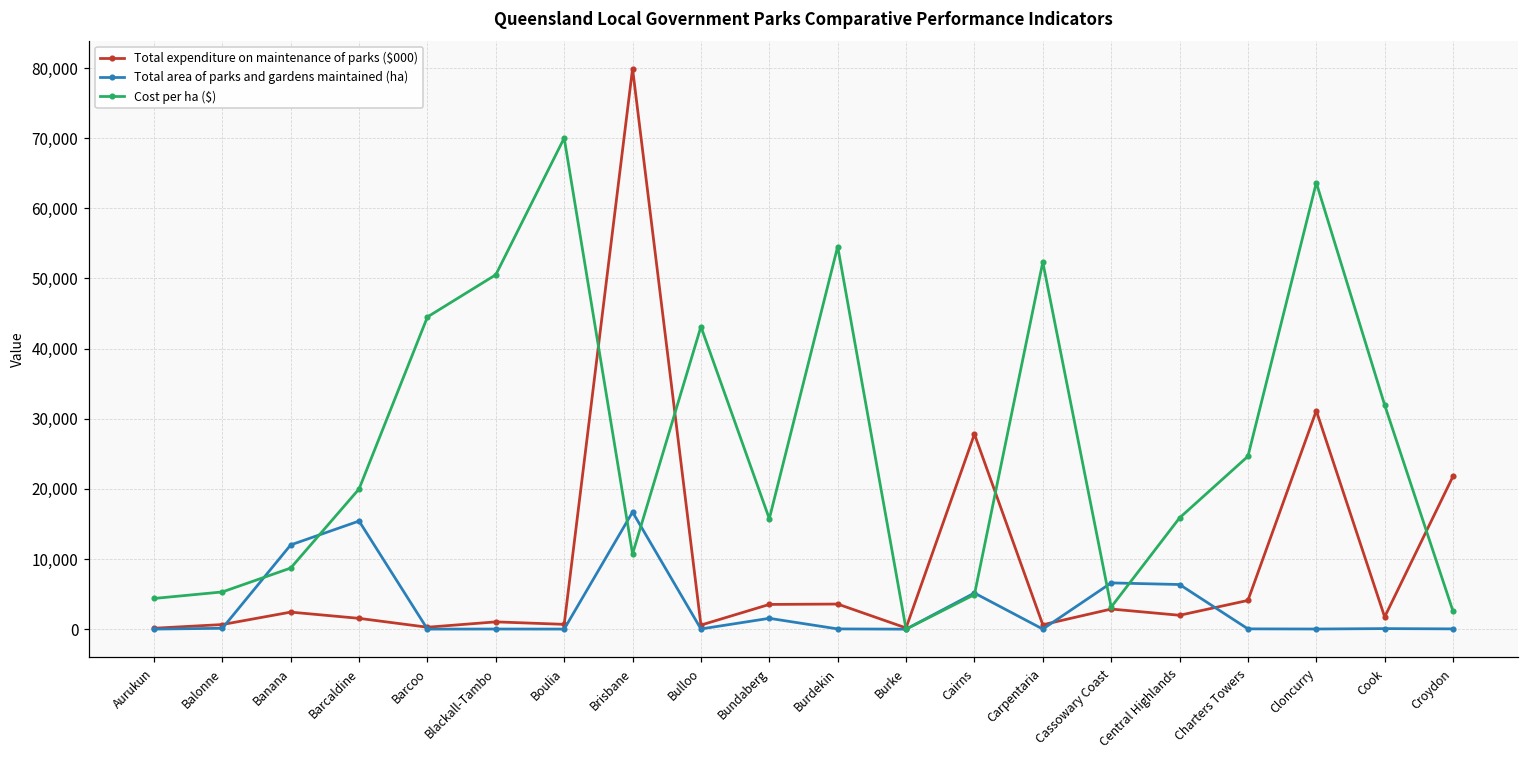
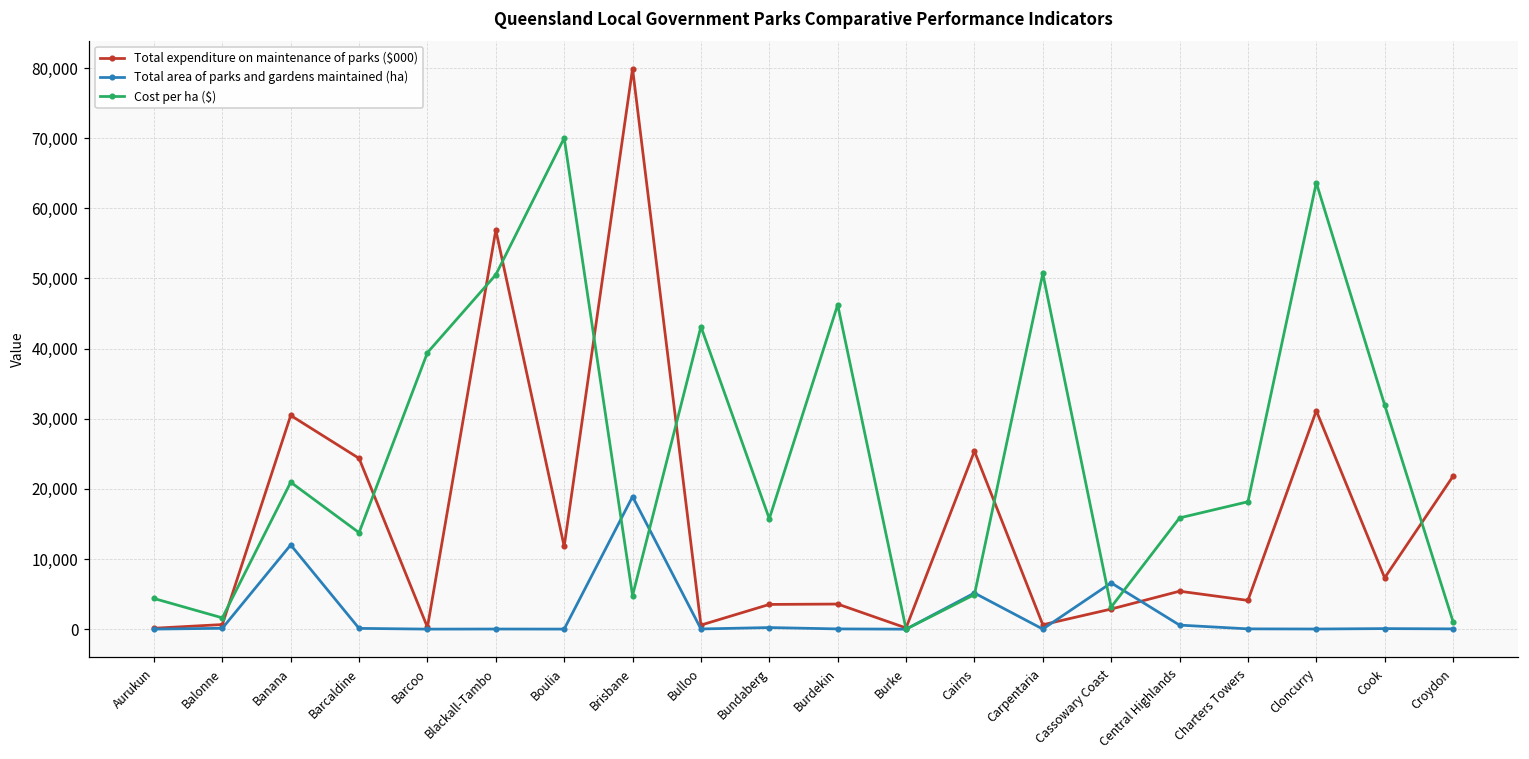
Cost per ha ($), Balonne: 5,000 -> 2,000
Total expenditure on maintenance of parks ($000), Banana: 2,000 -> 30,000
Cost per ha ($), Banana: 9,000 -> 21,000
Total expenditure on maintenance of parks ($000), Barcaldine: 2,000 -> 24,000
Total area of parks and gardens maintained (ha), Barcaldine: 15,000 -> 0
Cost per ha ($), Barcaldine: 20,000 -> 14,000
Cost per ha ($), Barcoo: 45,000 -> 39,000
Total expenditure on maintenance of parks ($000), Blackall-Tambo: 1,000 -> 57,000
Total expenditure on maintenance of parks ($000), Boulia: 1,000 -> 12,000
Total area of parks and gardens maintained (ha), Brisbane: 17,000 -> 19,000
Cost per ha ($), Brisbane: 11,000 -> 5,000
Total area of parks and gardens maintained (ha), Bundaberg: 2,000 -> 0
Cost per ha ($), Burdekin: 55,000 -> 46,000
Total expenditure on maintenance of parks ($000), Cairns: 28,000 -> 25,000
Cost per ha ($), Carpentaria: 52,000 -> 51,000
Total expenditure on maintenance of parks ($000), Central Highlands: 2,000 -> 5,000
Total area of parks and gardens maintained (ha), Central Highlands: 6,000 -> 1,000
Cost per ha ($), Charters Towers: 25,000 -> 18,000
Total expenditure on maintenance of parks ($000), Cook: 2,000 -> 7,000
Cost per ha ($), Croydon: 3,000 -> 1,000
